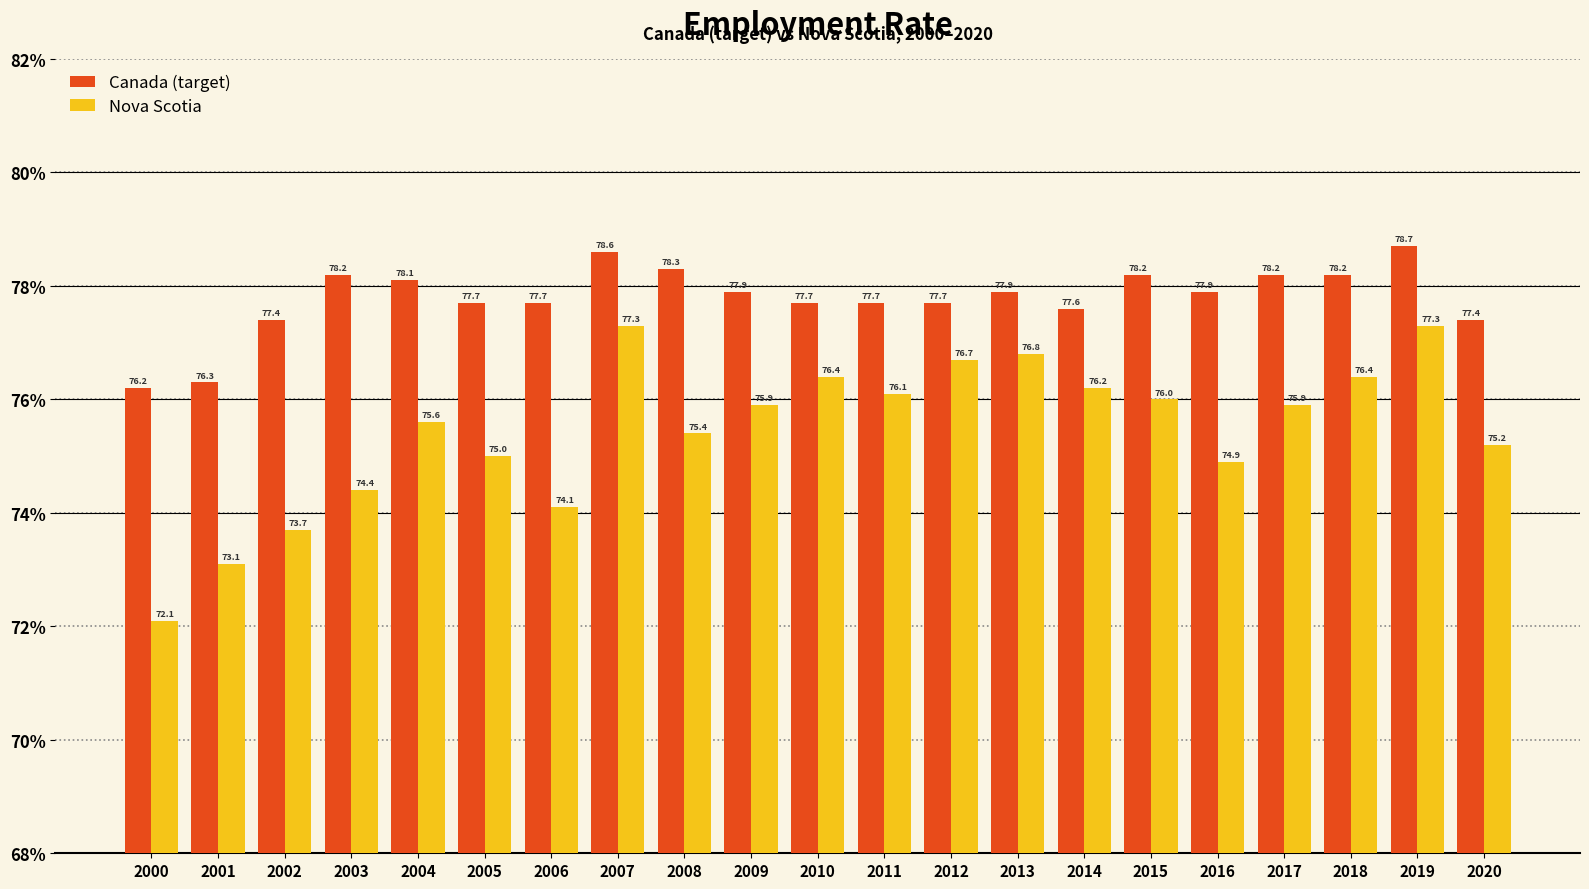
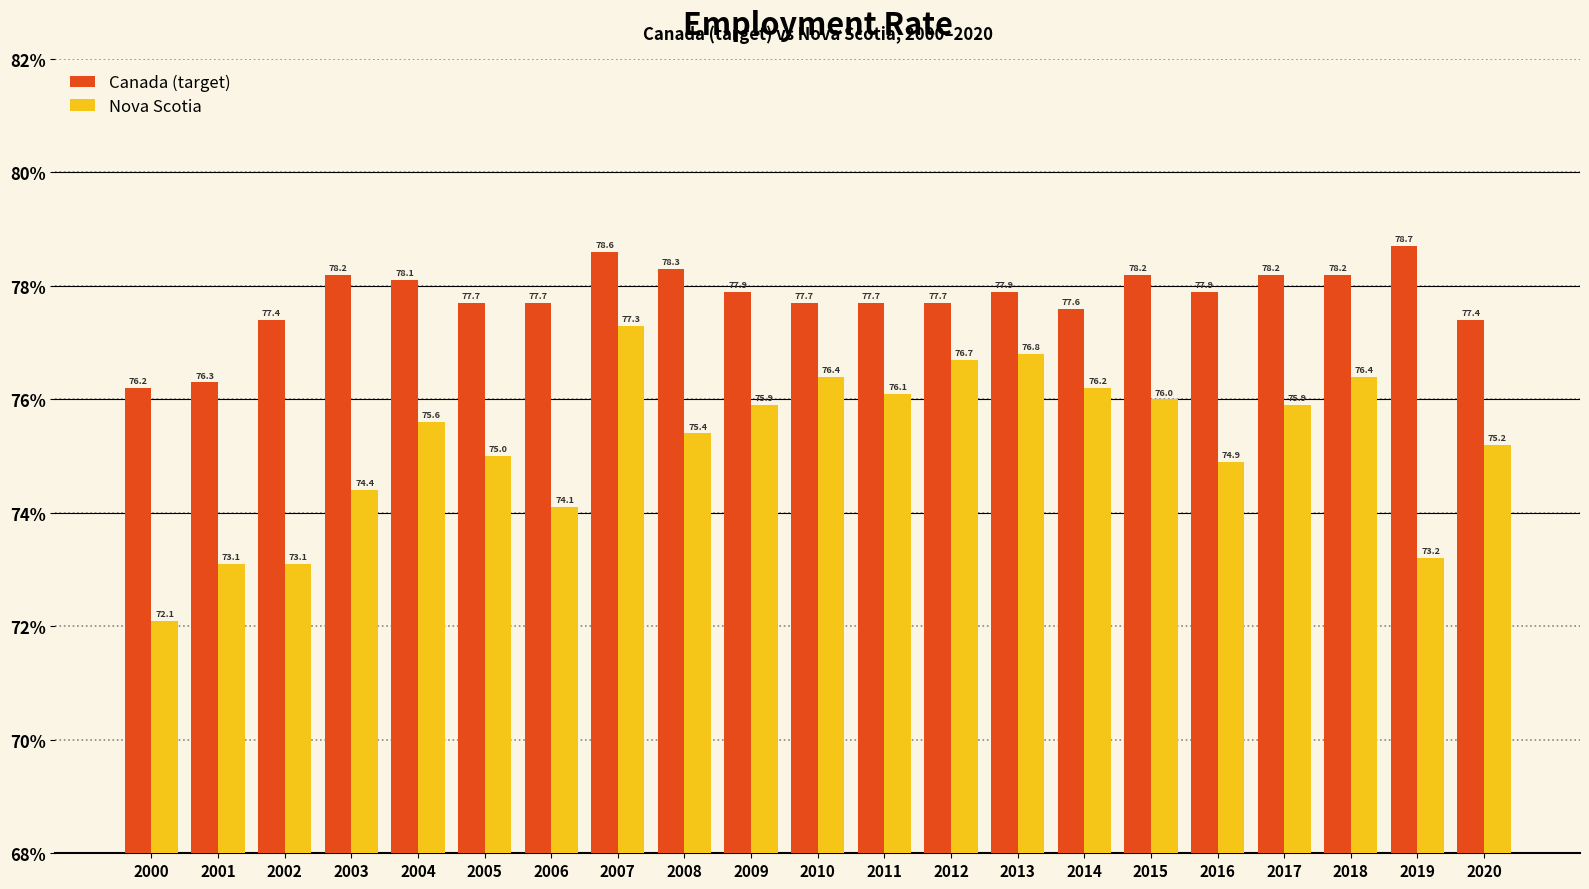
Nova Scotia, 2002: 73.7 -> 73.1
Nova Scotia, 2019: 77.3 -> 73.2
